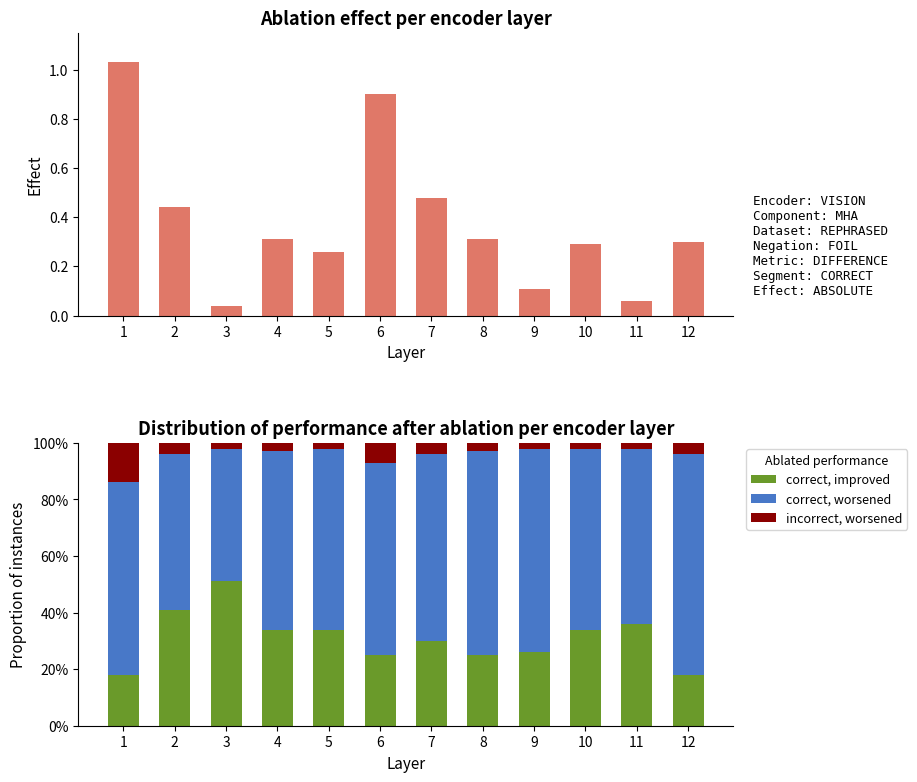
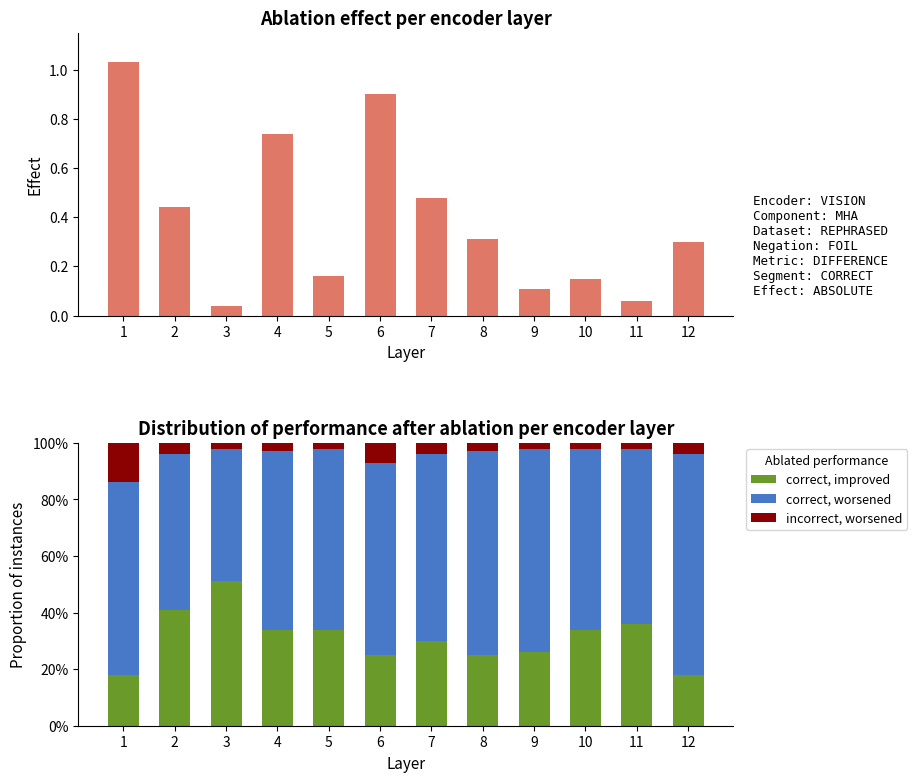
Ablation effect per encoder layer, 4: 0.31 -> 0.74
Ablation effect per encoder layer, 5: 0.26 -> 0.16
Ablation effect per encoder layer, 10: 0.29 -> 0.15
